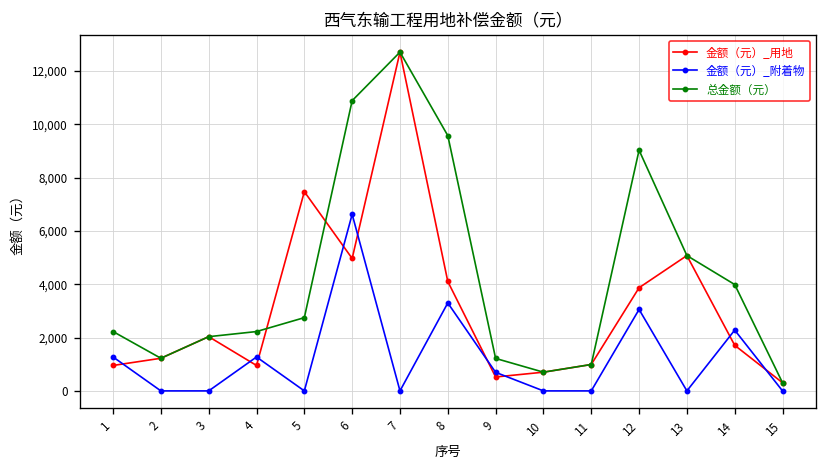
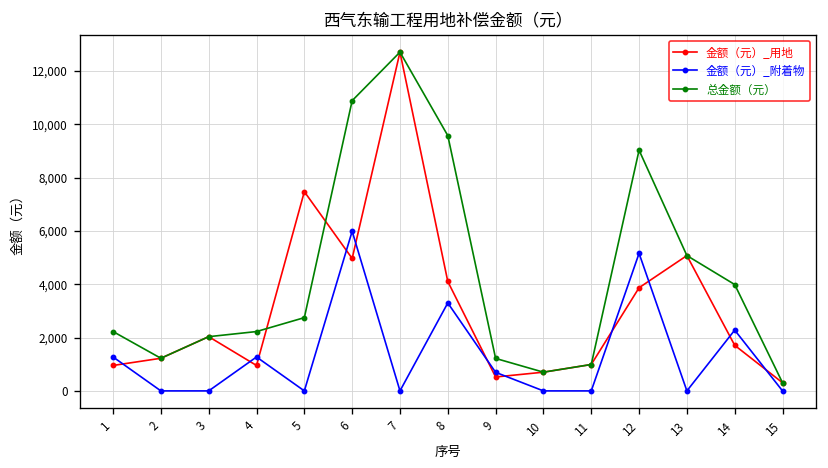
金额（元）_附着物, 6: 6,600 -> 6,000
金额（元）_附着物, 12: 3,100 -> 5,200
